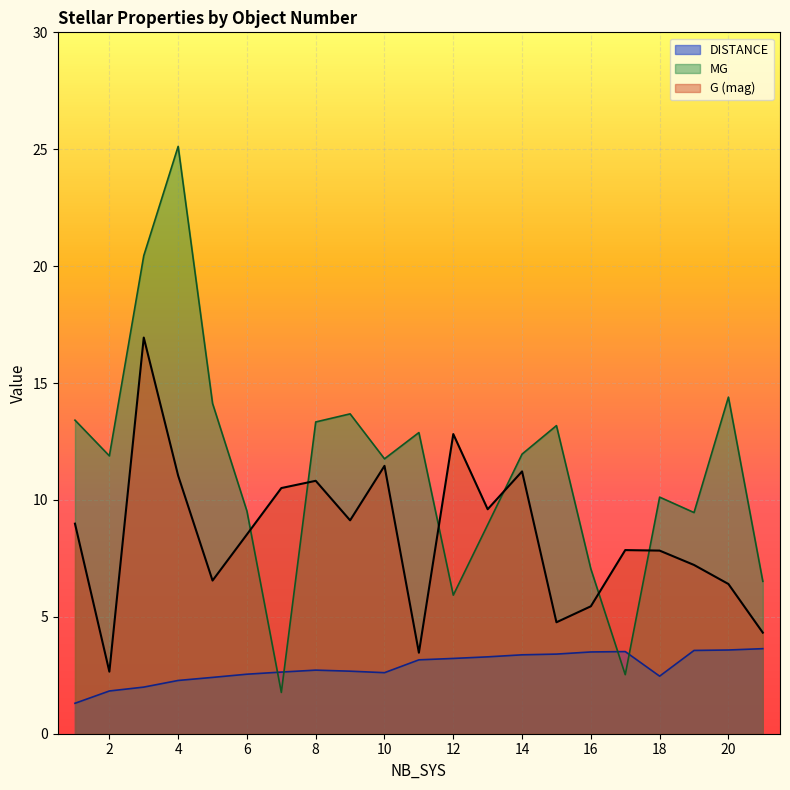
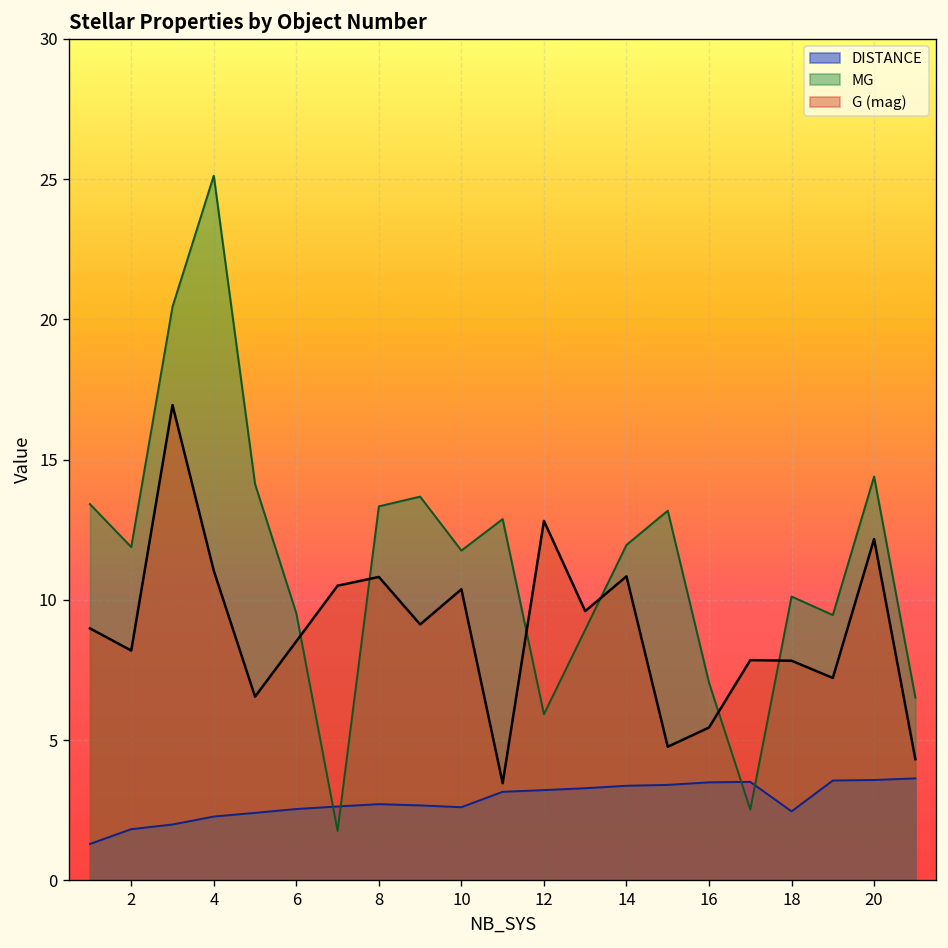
G (mag), 2: 2.7 -> 8.2
G (mag), 10: 11.5 -> 10.4
G (mag), 14: 11.2 -> 10.8
G (mag), 20: 6.4 -> 12.2
